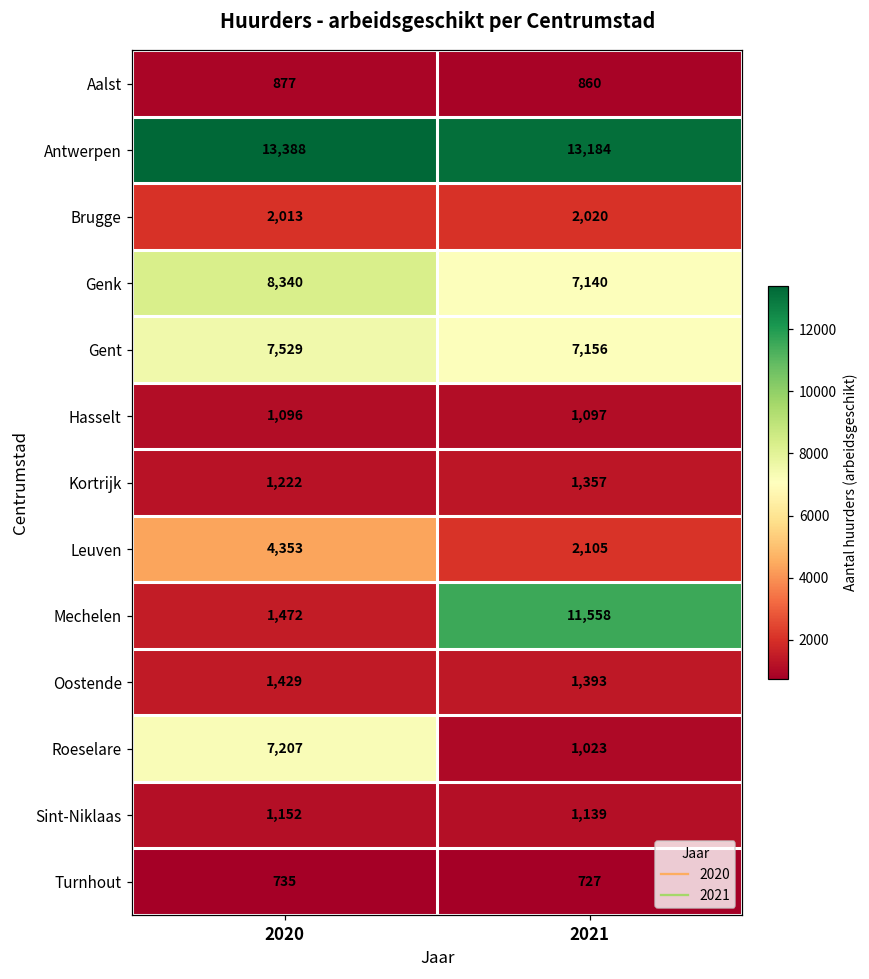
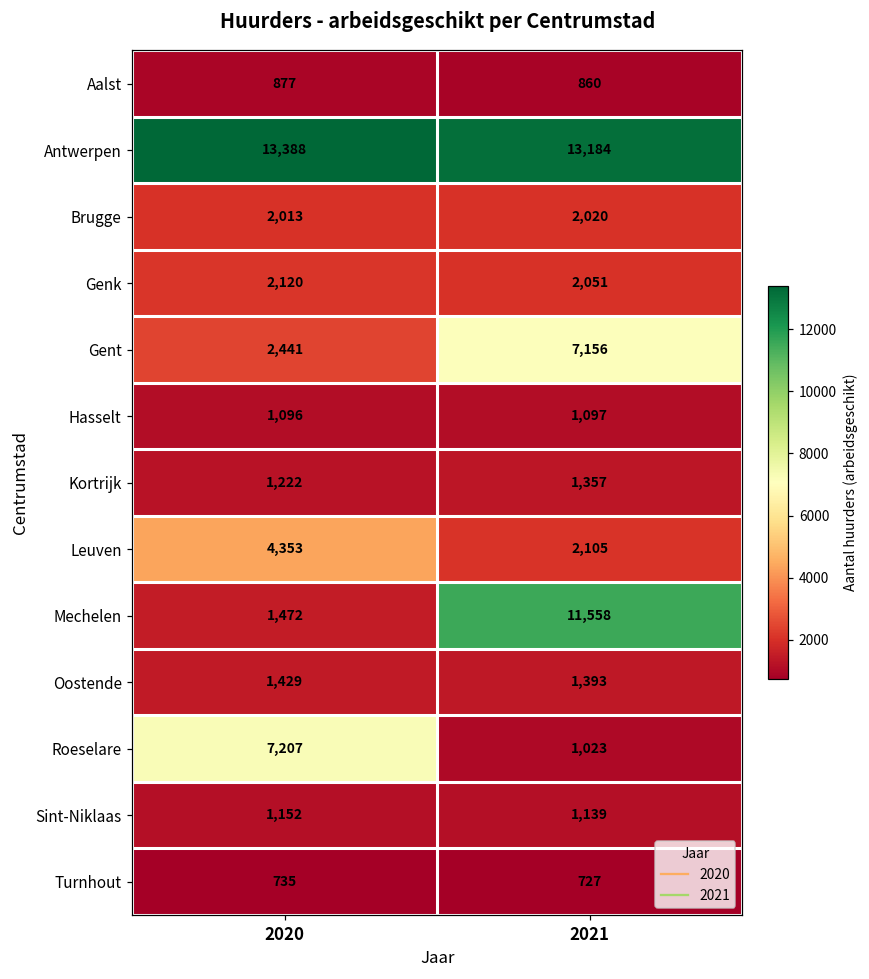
Genk, 2020: 8,340 -> 2,120
Genk, 2021: 7,140 -> 2,051
Gent, 2020: 7,529 -> 2,441
